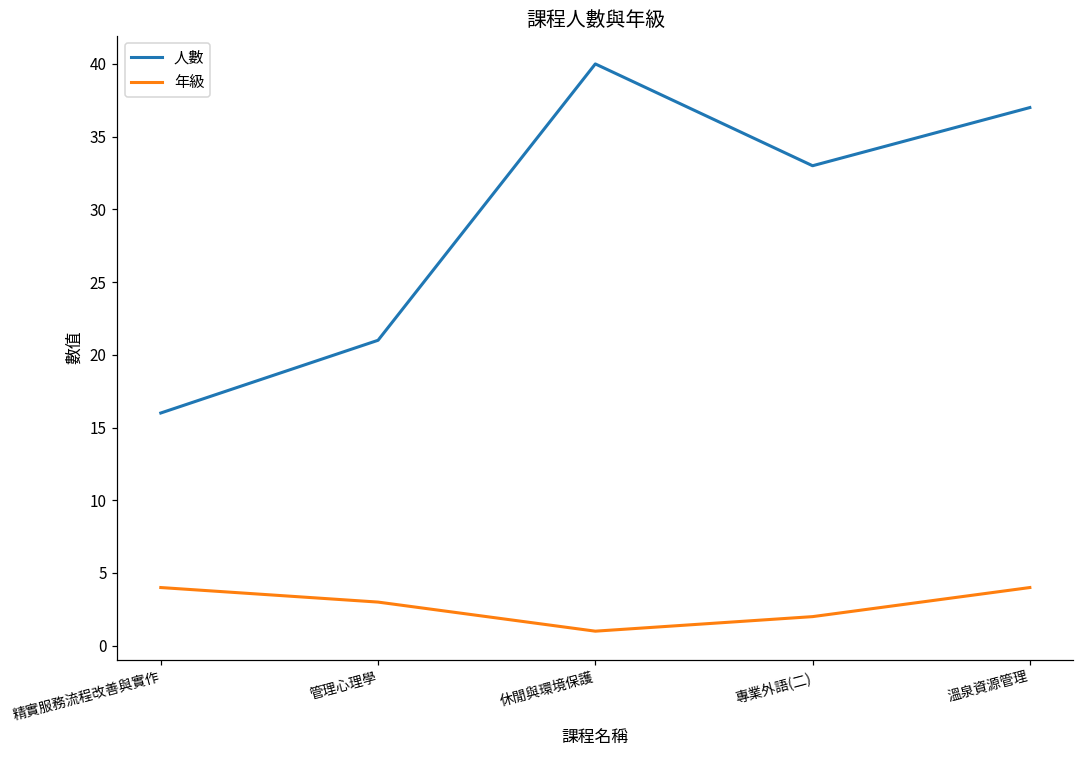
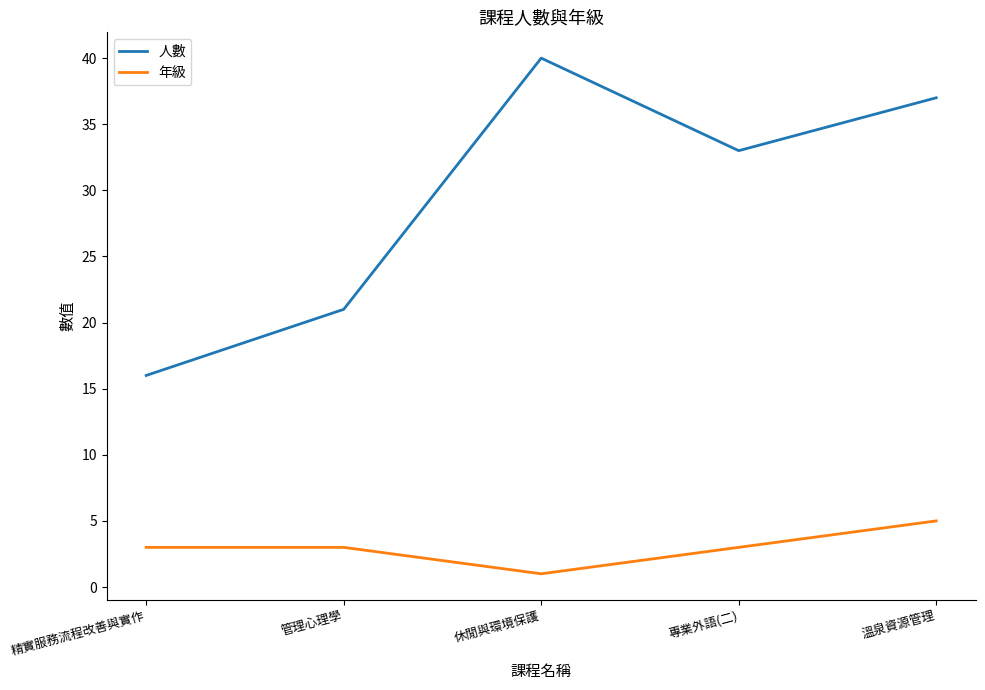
年級, 精實服務流程改善與實作: 4 -> 3
年級, 專業外語(二): 2 -> 3
年級, 溫泉資源管理: 4 -> 5
